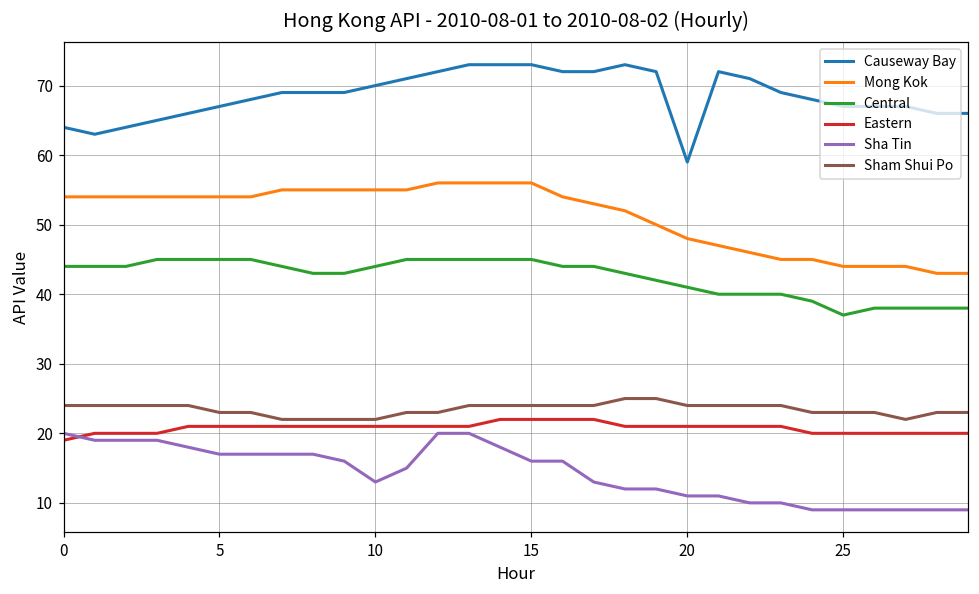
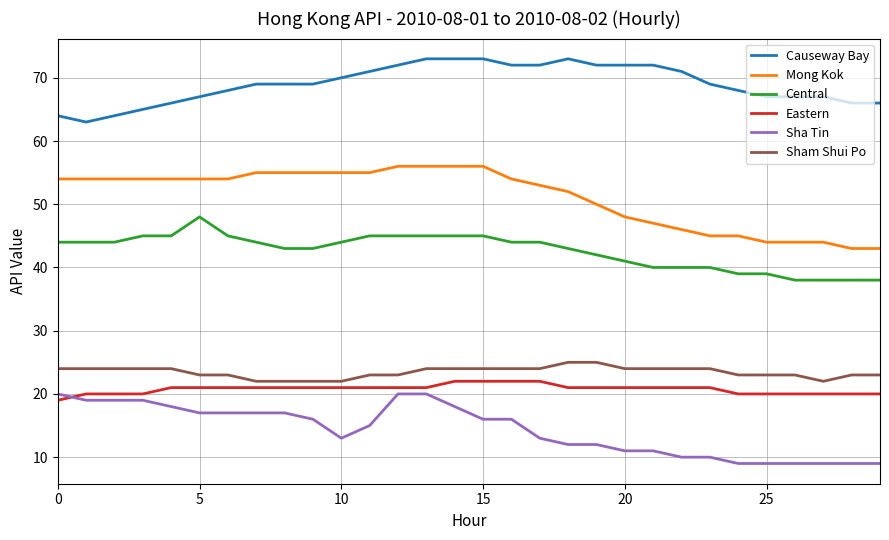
Central, 5: 45 -> 48
Causeway Bay, 20: 59 -> 72
Central, 25: 37 -> 39
